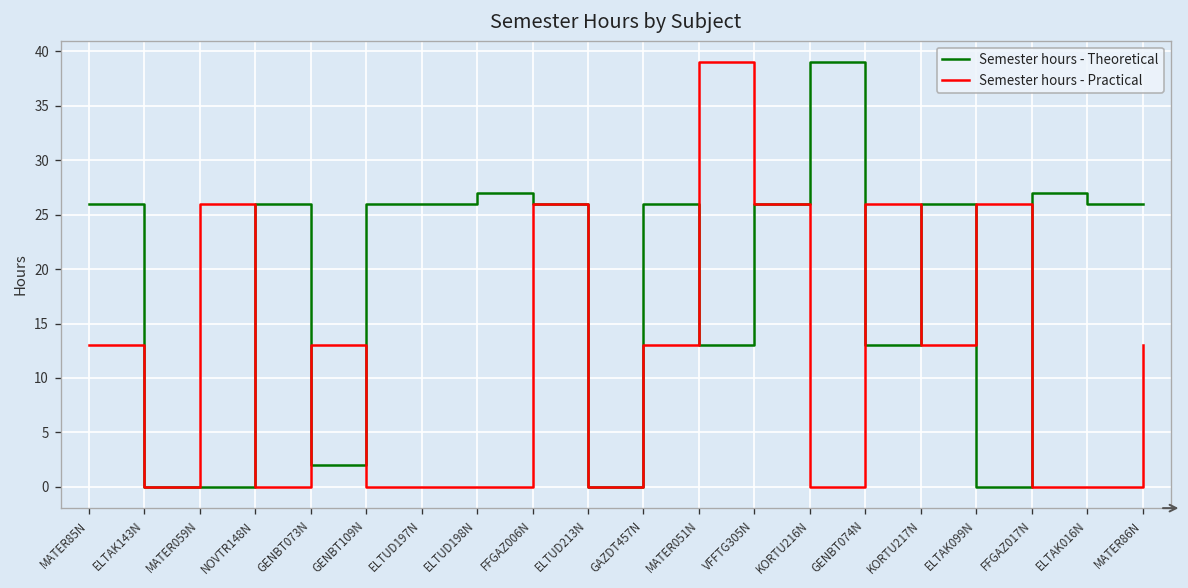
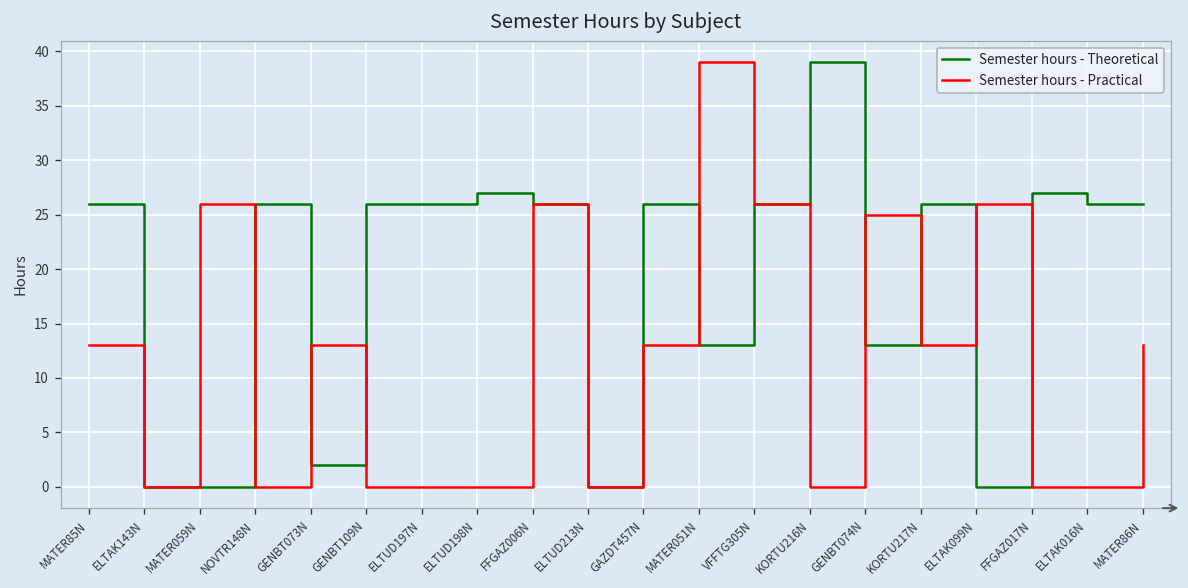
Semester hours - Practical, GENBT074N: 26 -> 25
